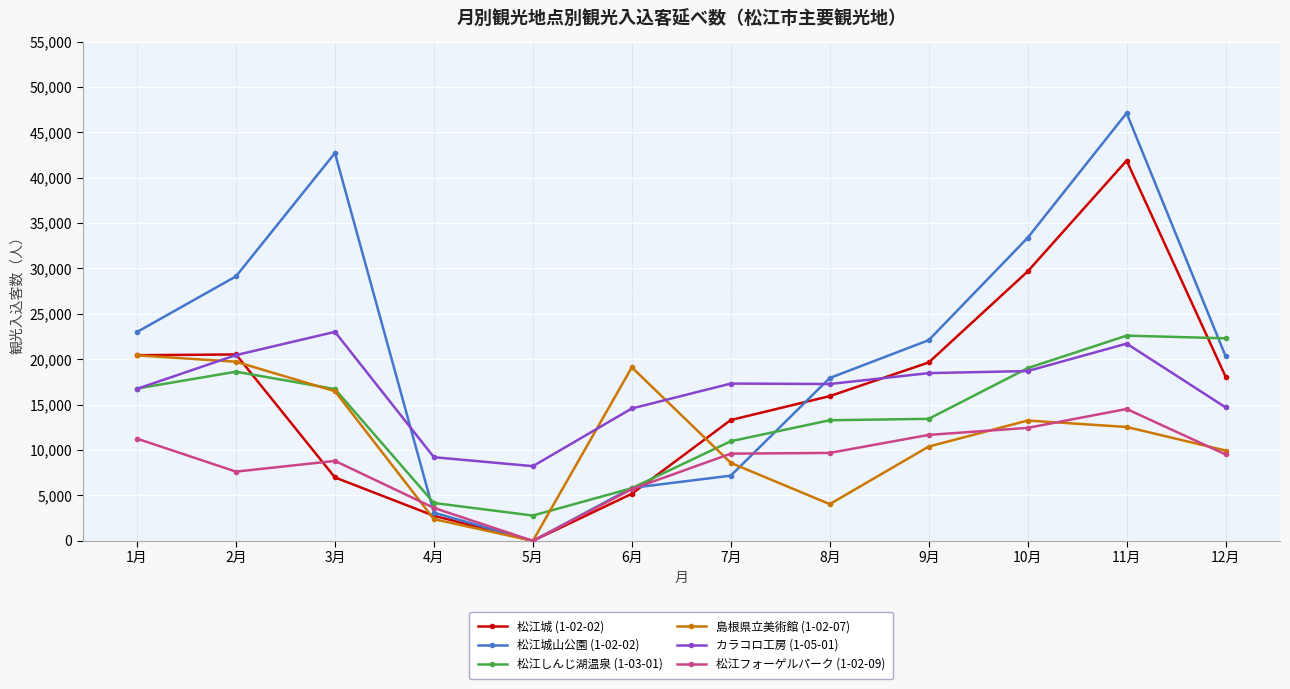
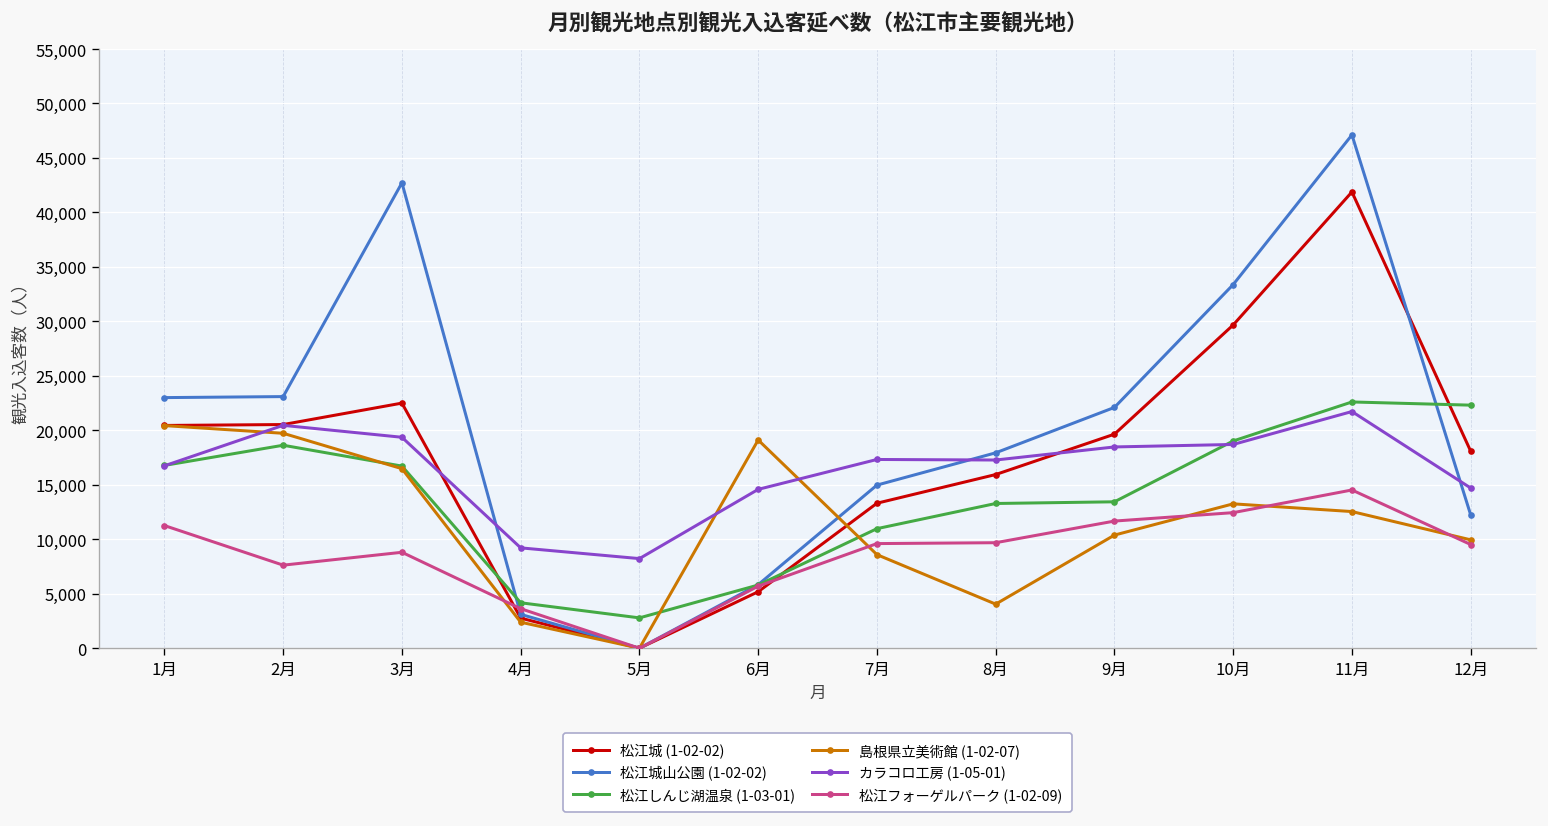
松江城山公園 (1-02-02), 2月: 29,000 -> 23,000
松江城 (1-02-02), 3月: 7,000 -> 22,000
カラコロ工房 (1-05-01), 3月: 23,000 -> 19,000
松江城山公園 (1-02-02), 7月: 7,000 -> 15,000
松江城山公園 (1-02-02), 12月: 20,000 -> 12,000
